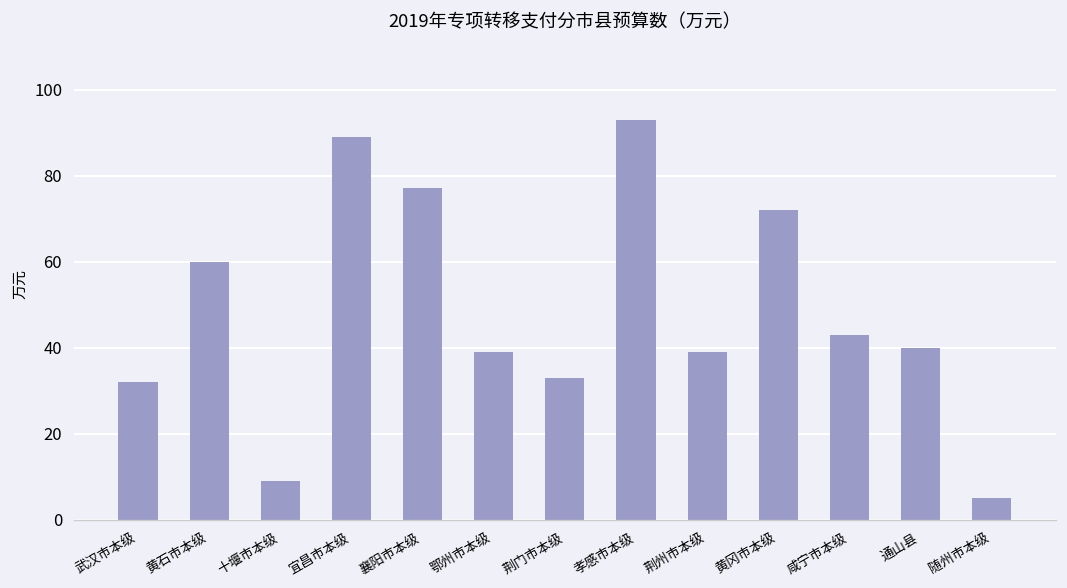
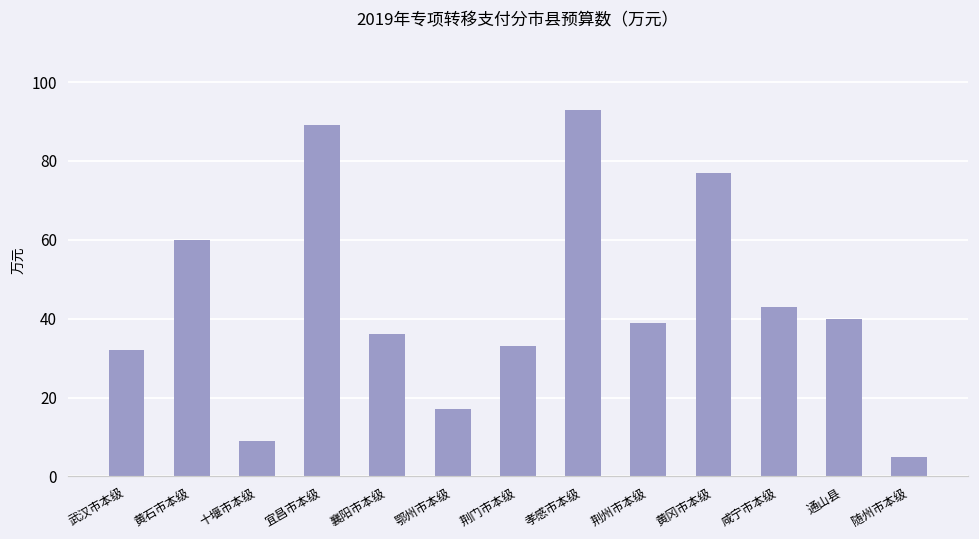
襄阳市本级: 77 -> 36
鄂州市本级: 39 -> 17
黄冈市本级: 72 -> 77
